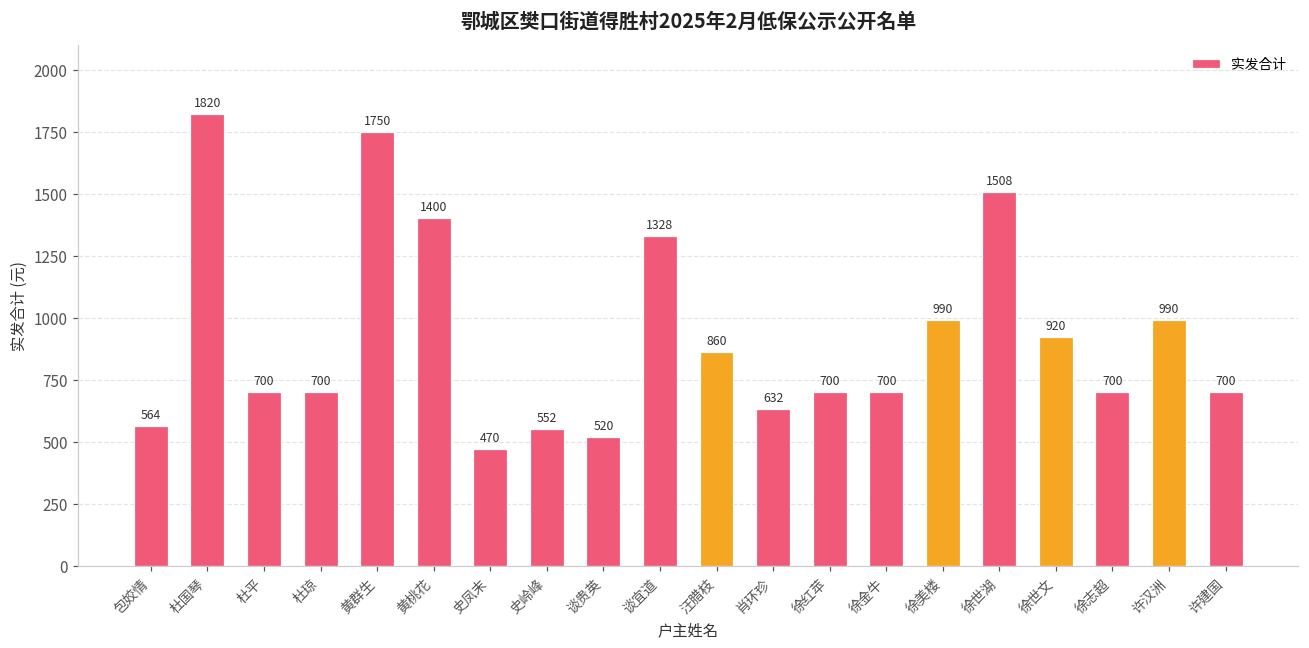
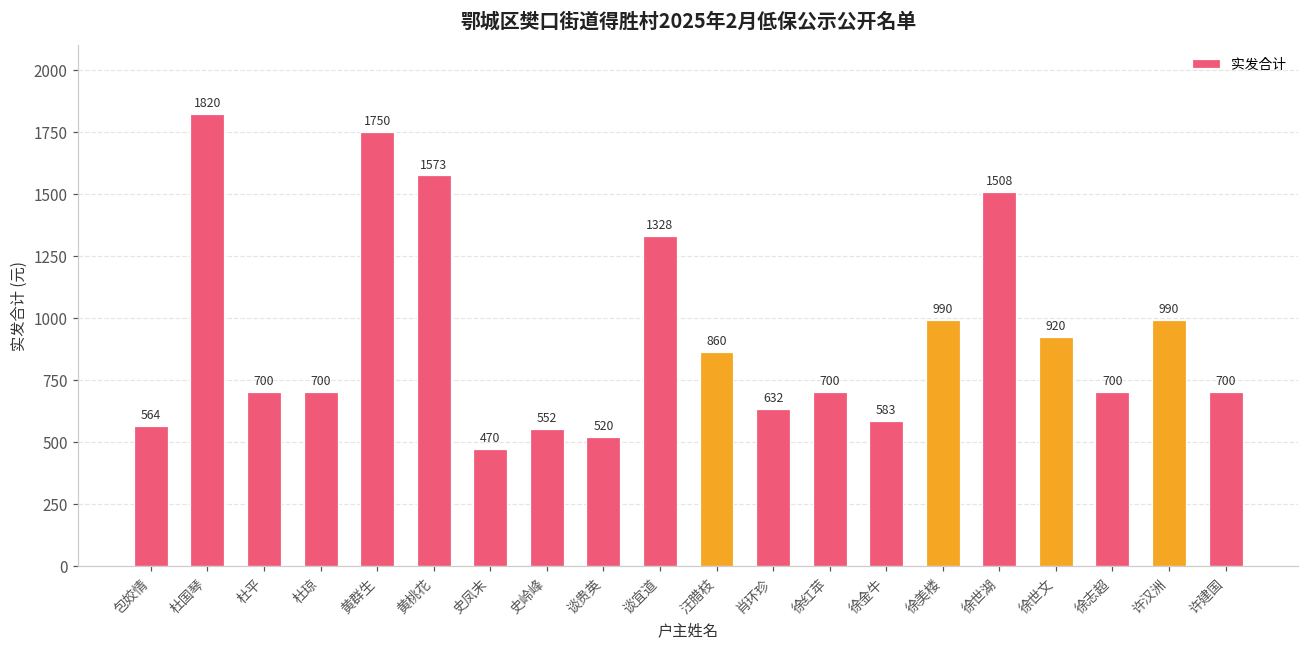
黄桃花: 1400 -> 1573
徐金牛: 700 -> 583
